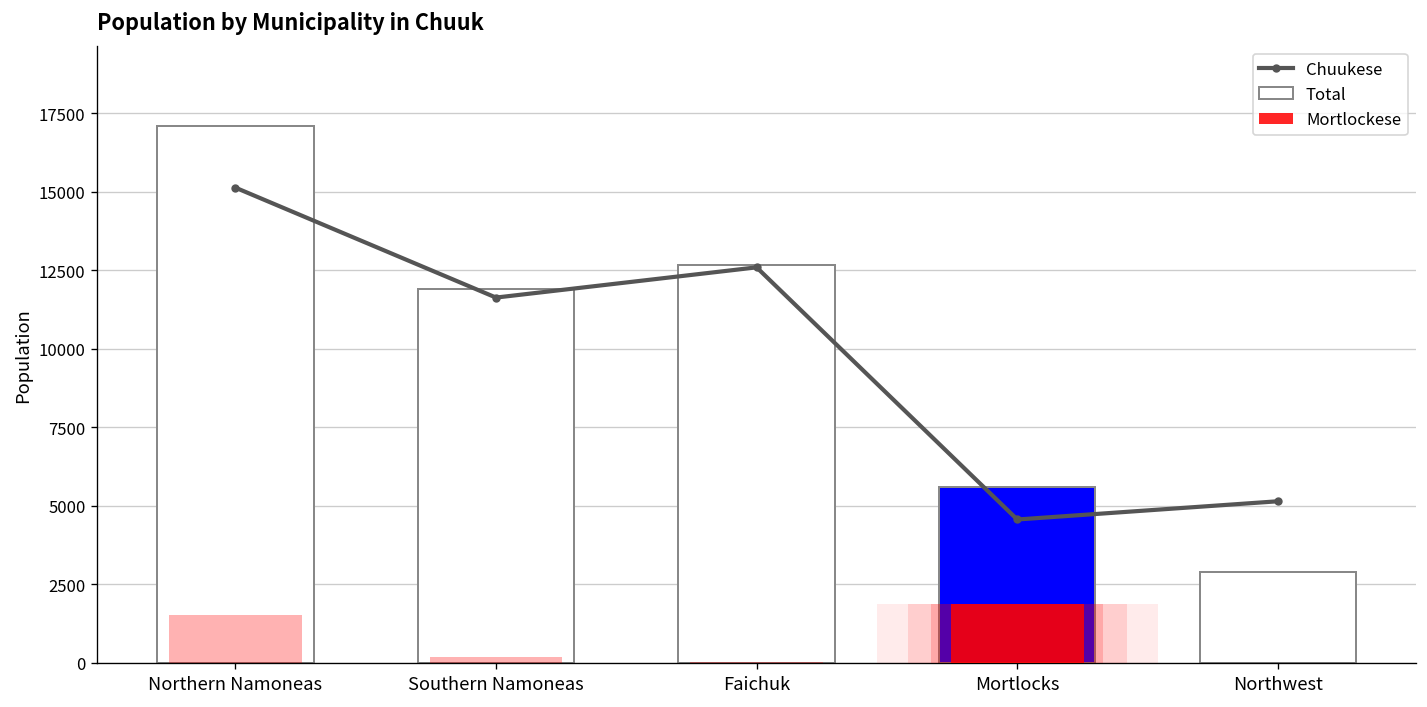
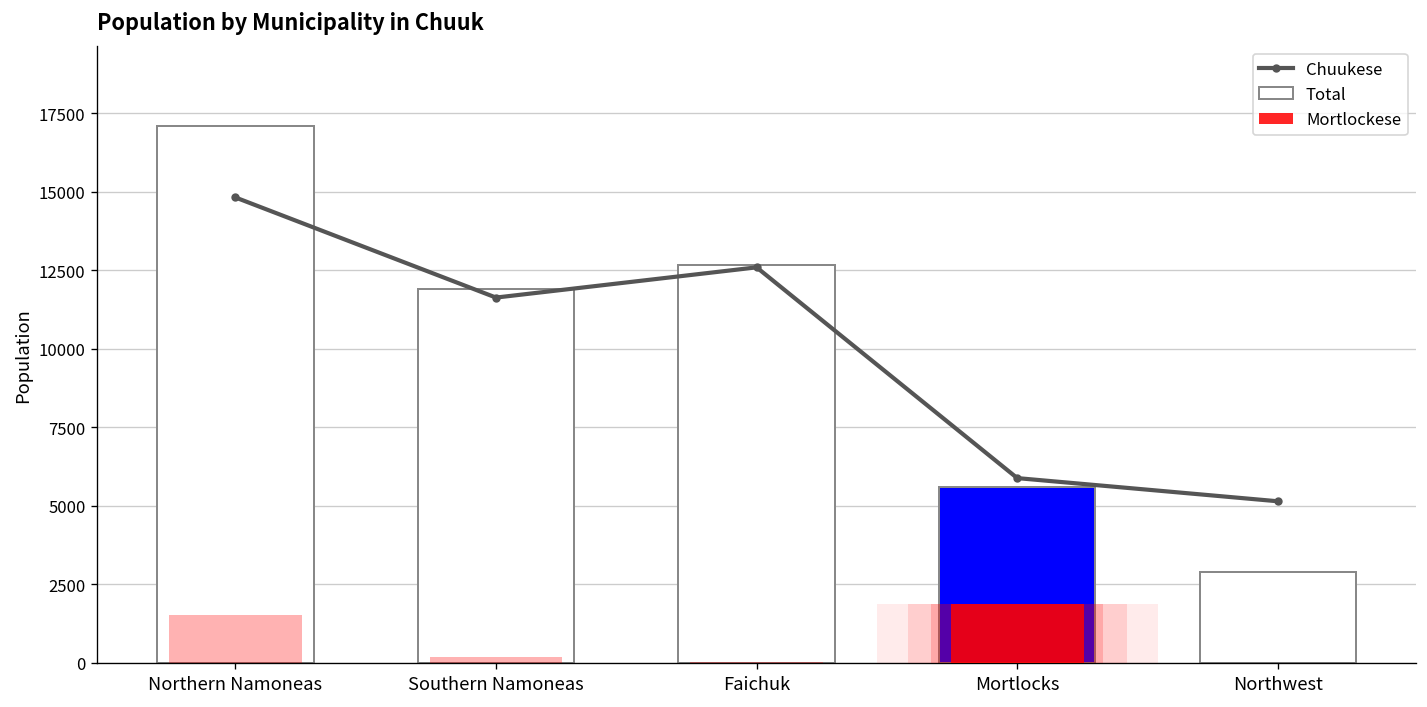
Chuukese, Northern Namoneas: 15100 -> 14800
Chuukese, Mortlocks: 4600 -> 5900
